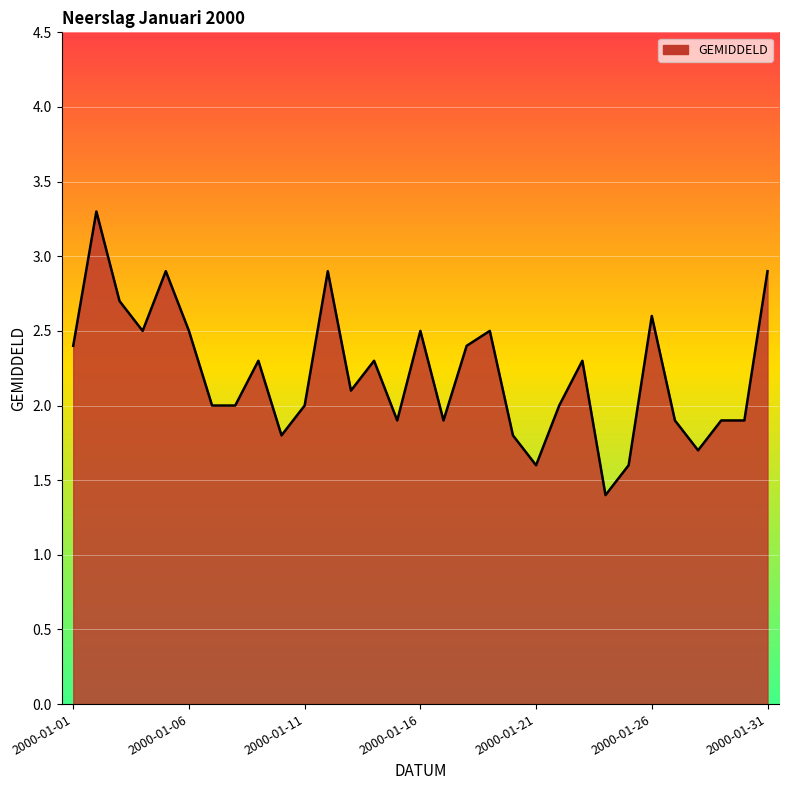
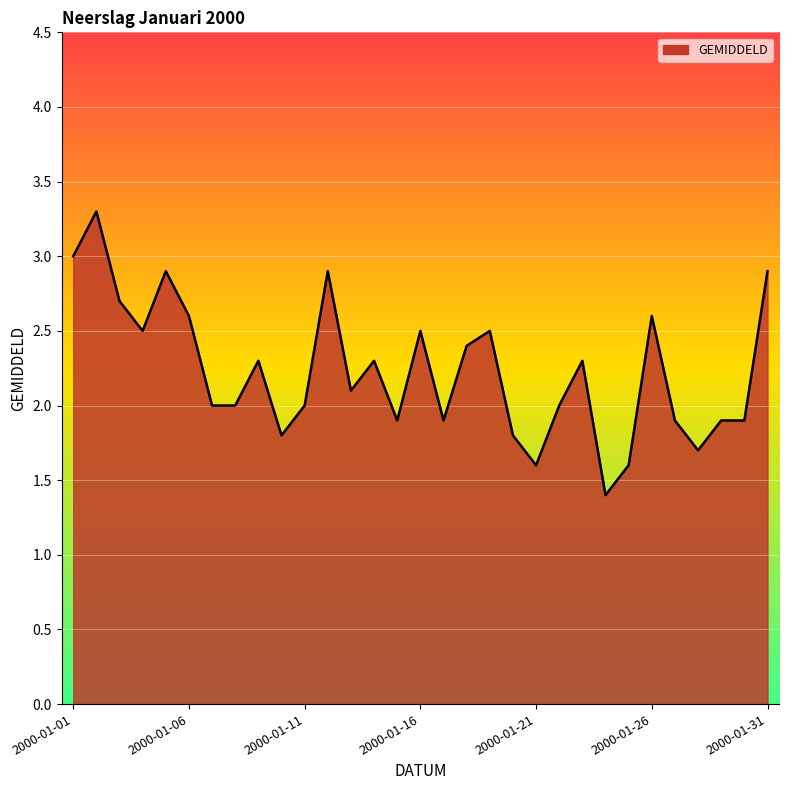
2000-01-01: 2.4 -> 3.0
2000-01-06: 2.5 -> 2.6
